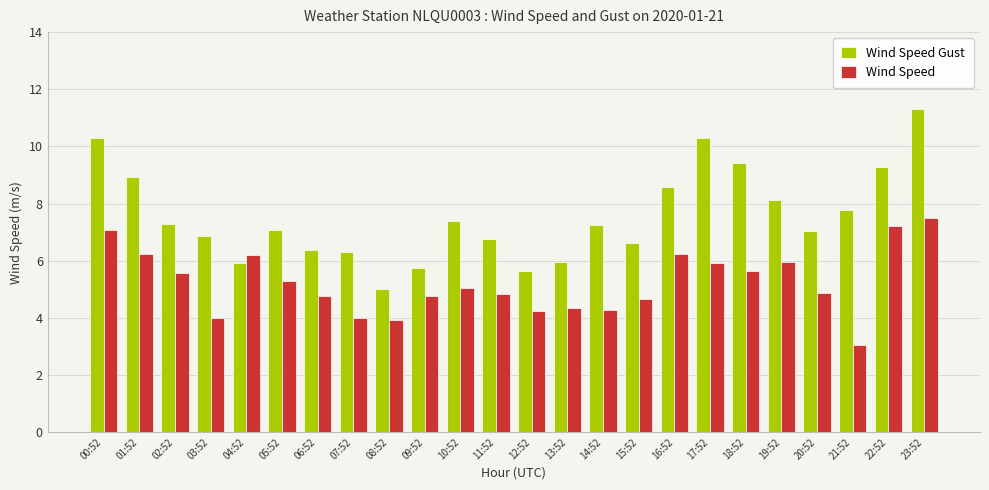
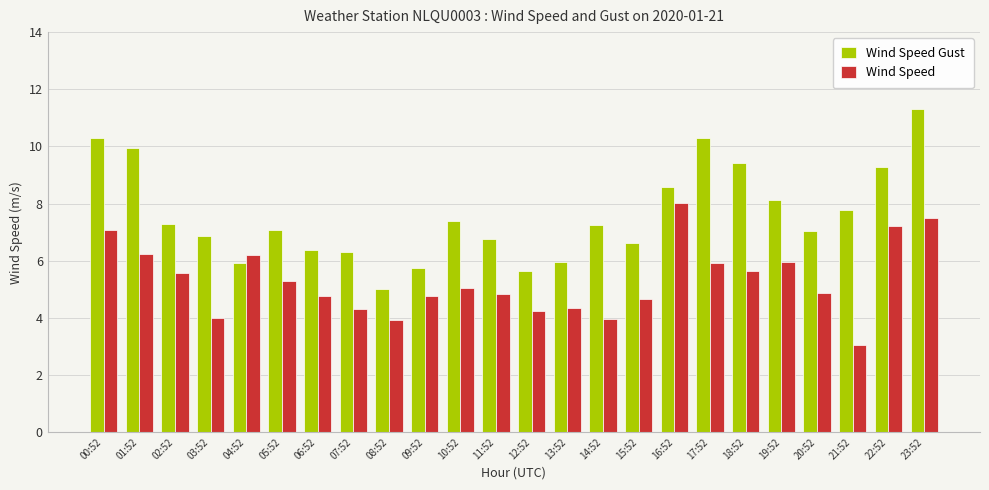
Wind Speed Gust, 01:52: 8.9 -> 10.0
Wind Speed, 07:52: 4.0 -> 4.3
Wind Speed, 14:52: 4.3 -> 4.0
Wind Speed, 16:52: 6.3 -> 8.0
